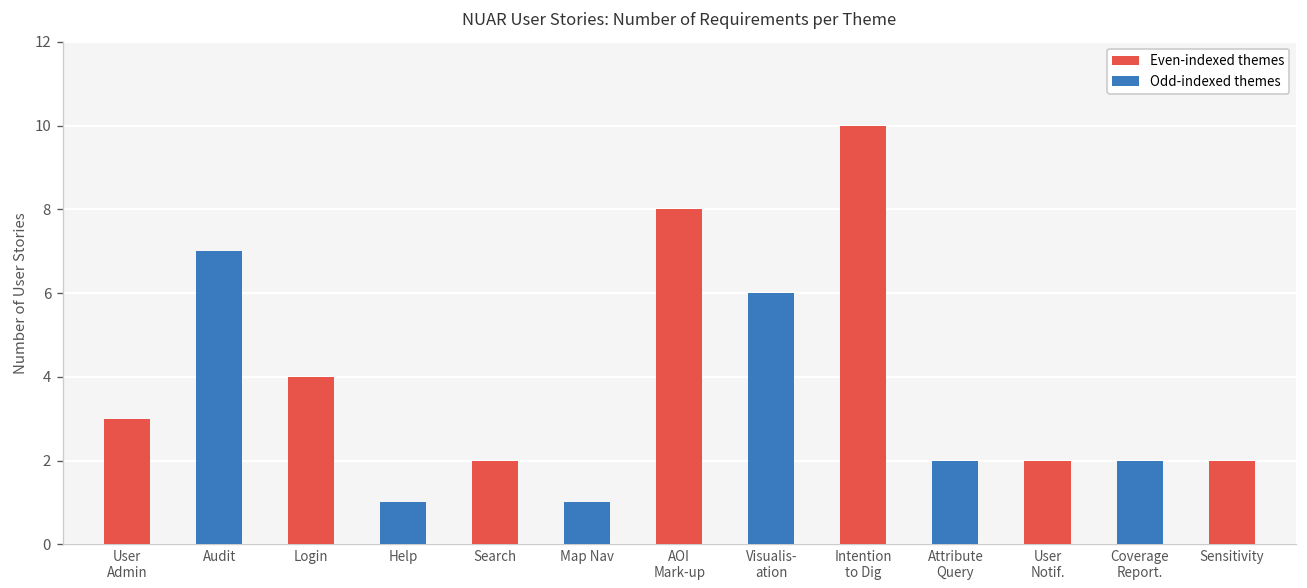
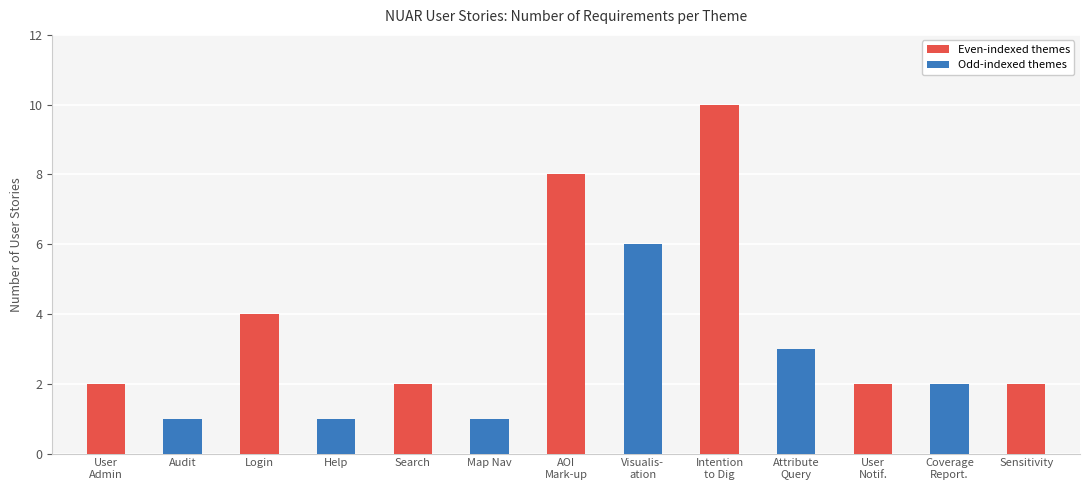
User Admin: 3 -> 2
Audit: 7 -> 1
Attribute Query: 2 -> 3
